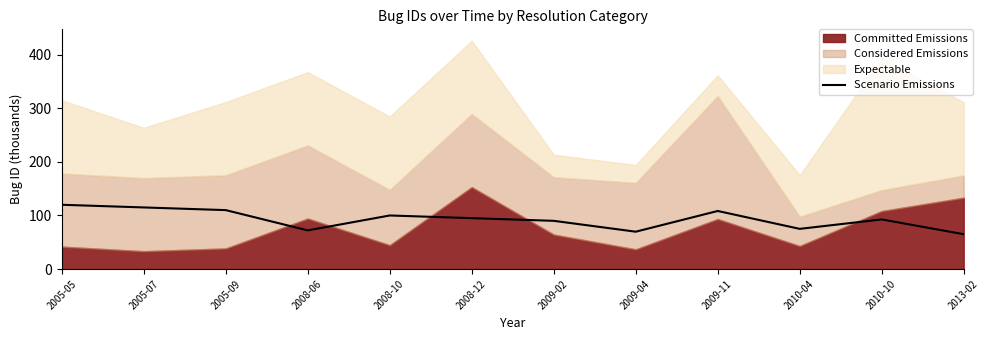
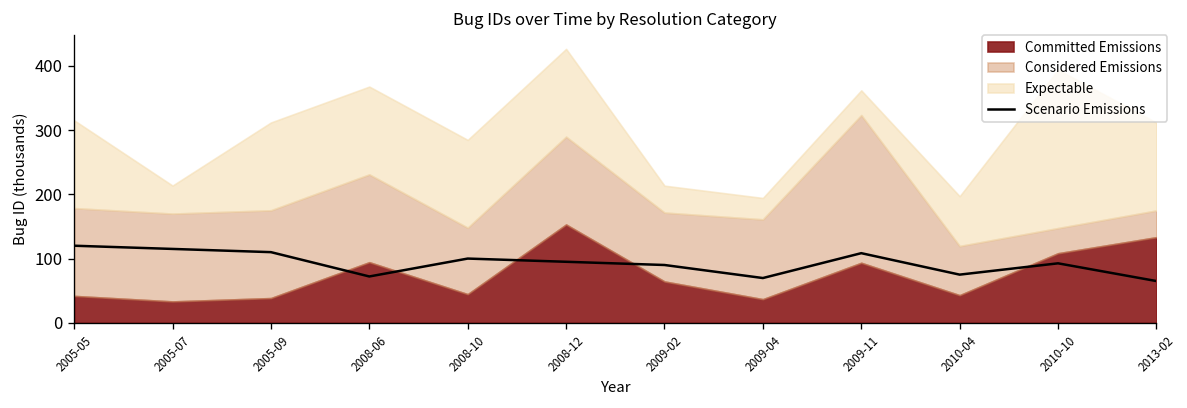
Expectable, 2005-07: 90 -> 40
Considered Emissions, 2010-04: 50 -> 80
